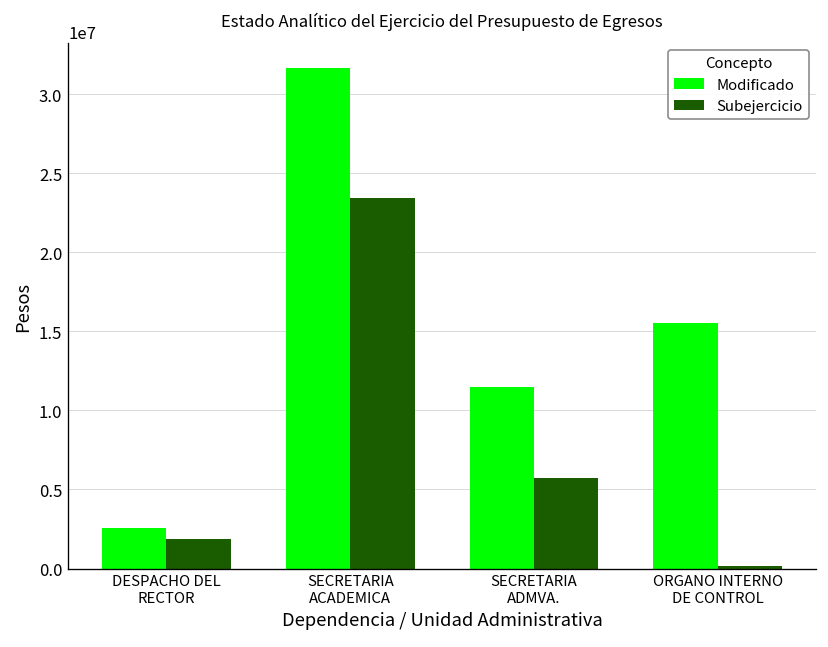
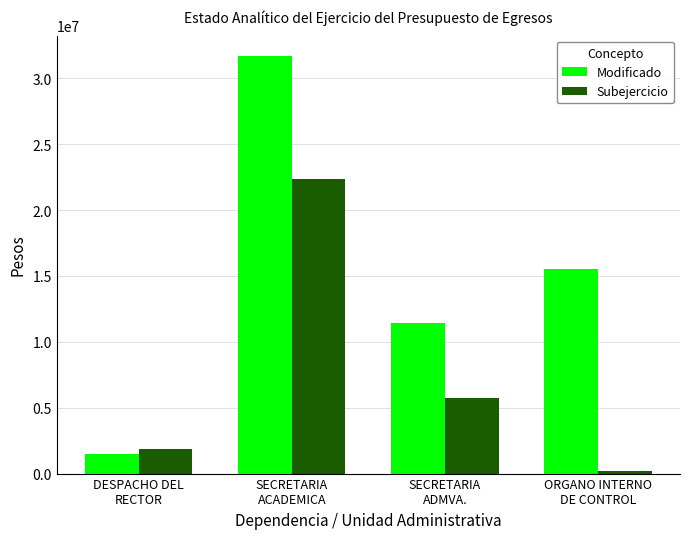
Modificado, DESPACHO DEL RECTOR: 2600000 -> 1500000
Subejercicio, SECRETARIA ACADEMICA: 23400000 -> 22300000
